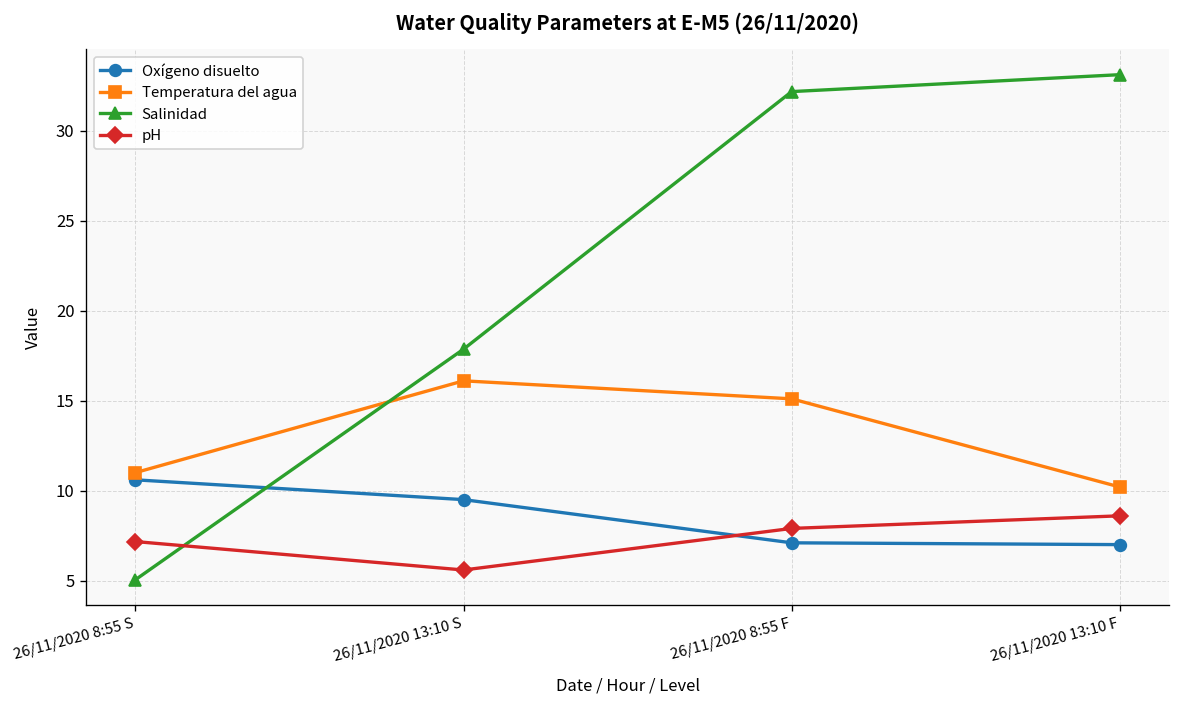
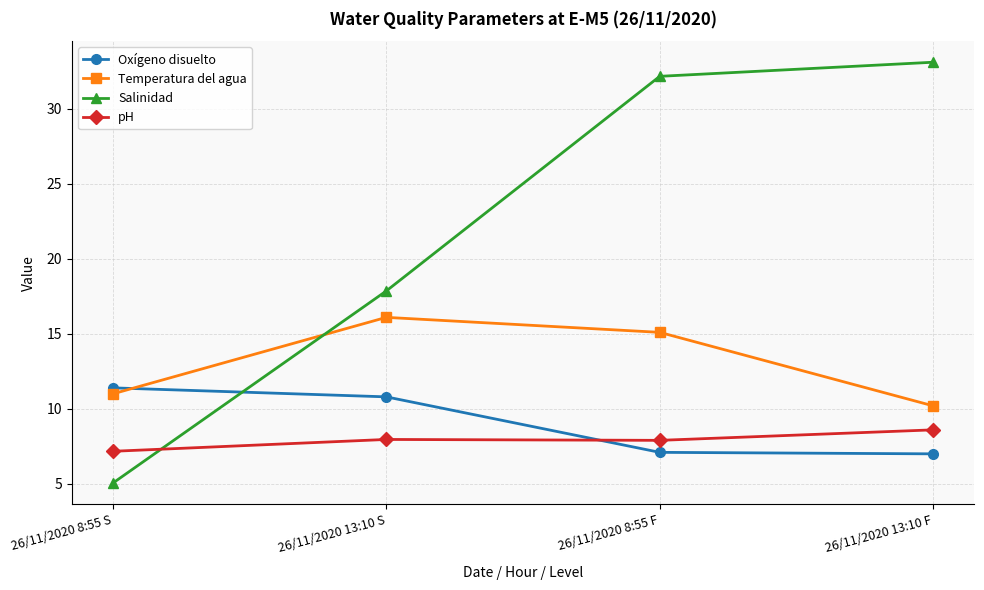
Oxígeno disuelto, 26/11/2020 8:55 S: 10.6 -> 11.4
Oxígeno disuelto, 26/11/2020 13:10 S: 9.5 -> 10.8
pH, 26/11/2020 13:10 S: 5.6 -> 8.0
